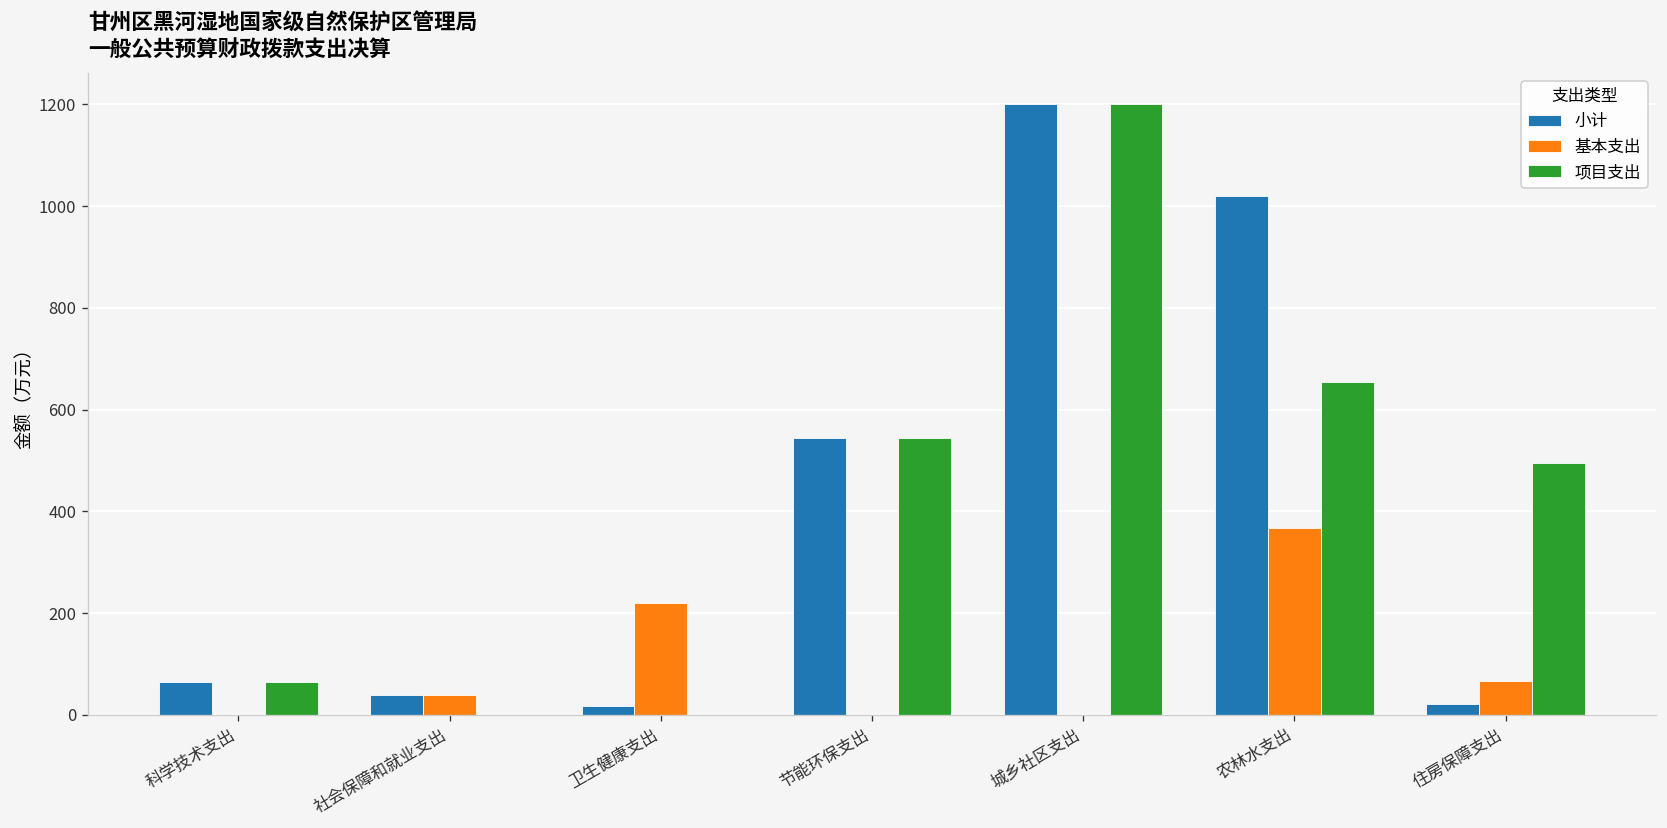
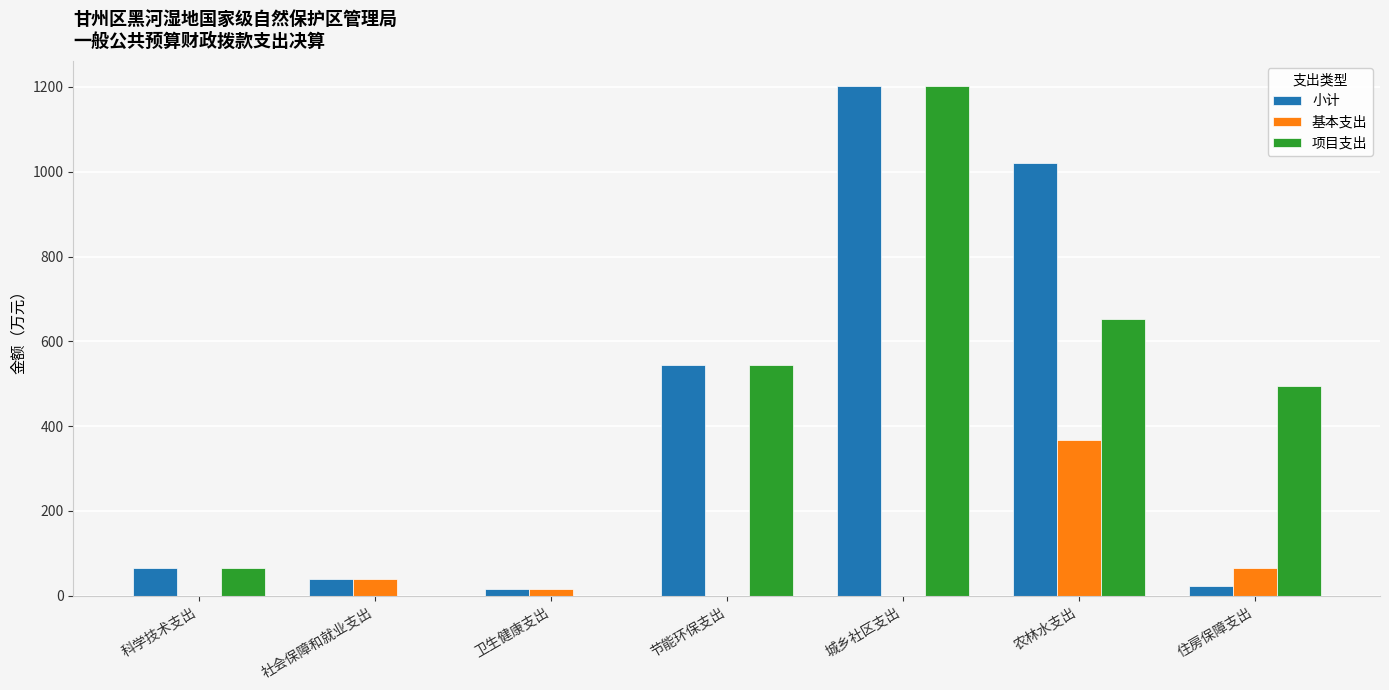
基本支出, 卫生健康支出: 220 -> 20
